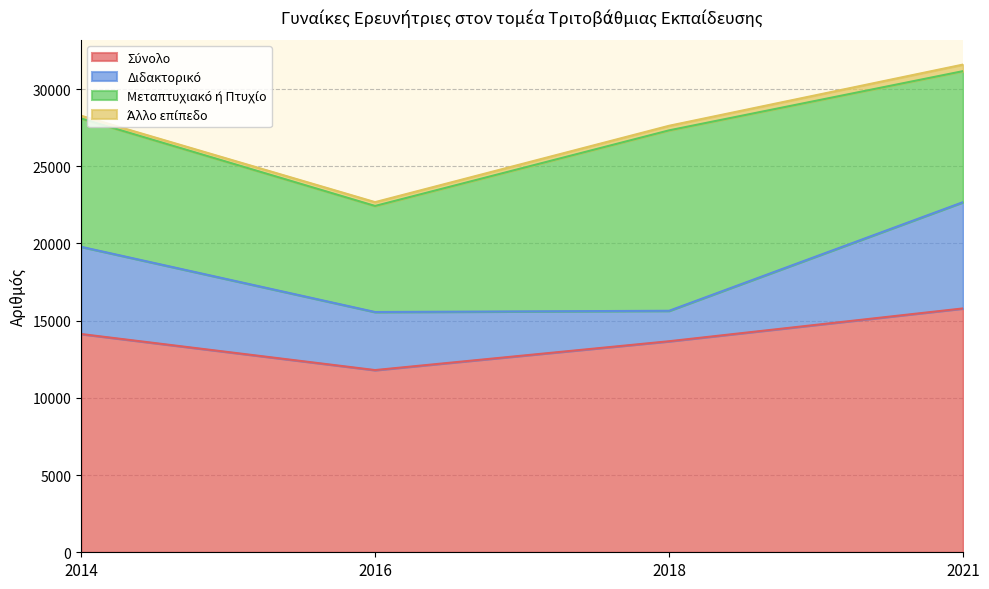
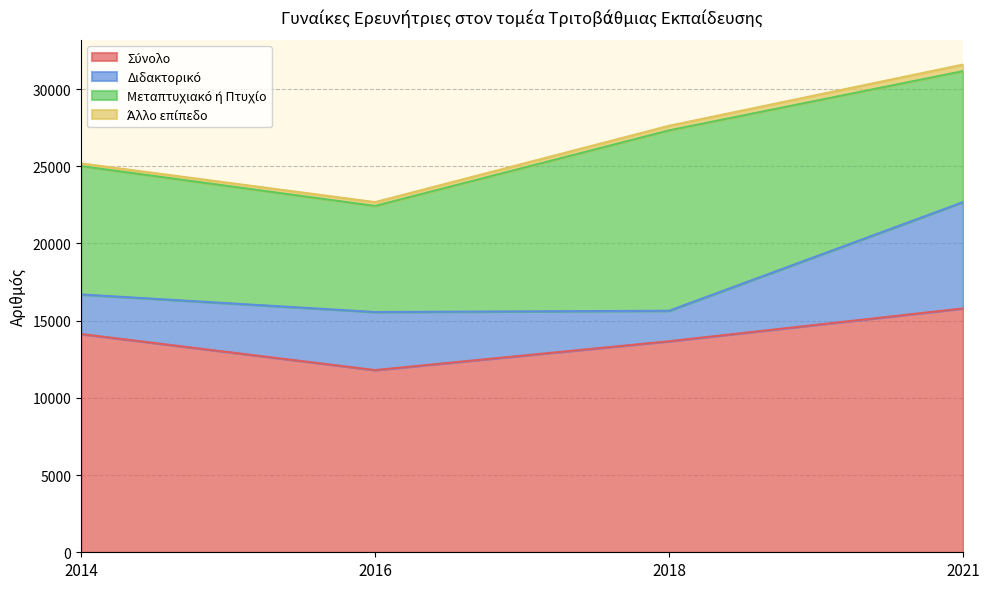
Διδακτορικό, 2014: 5600 -> 2600
